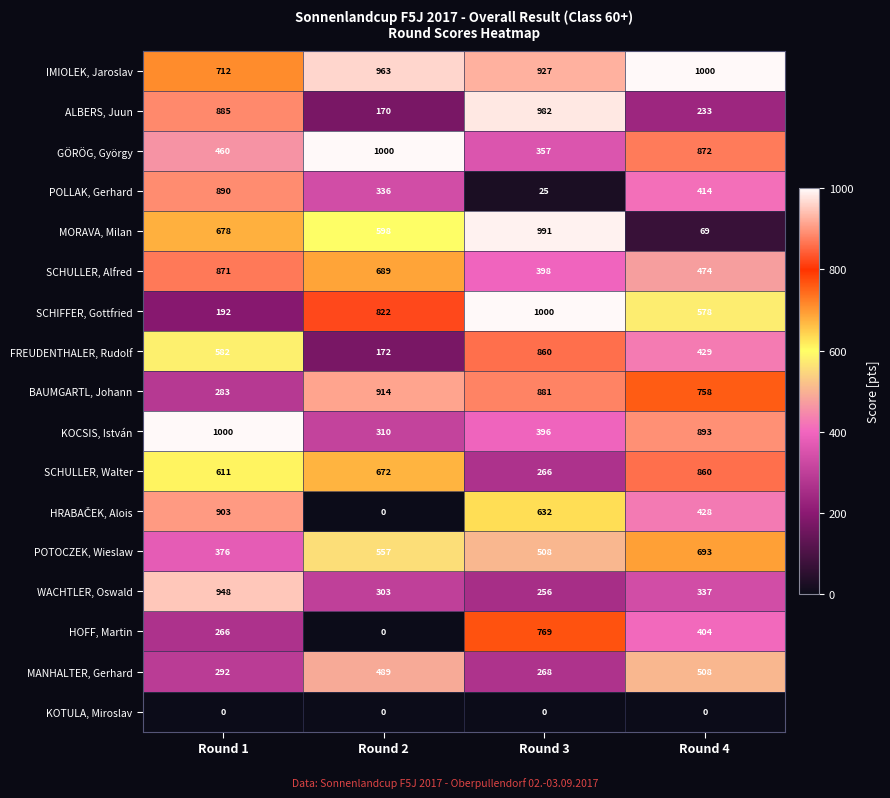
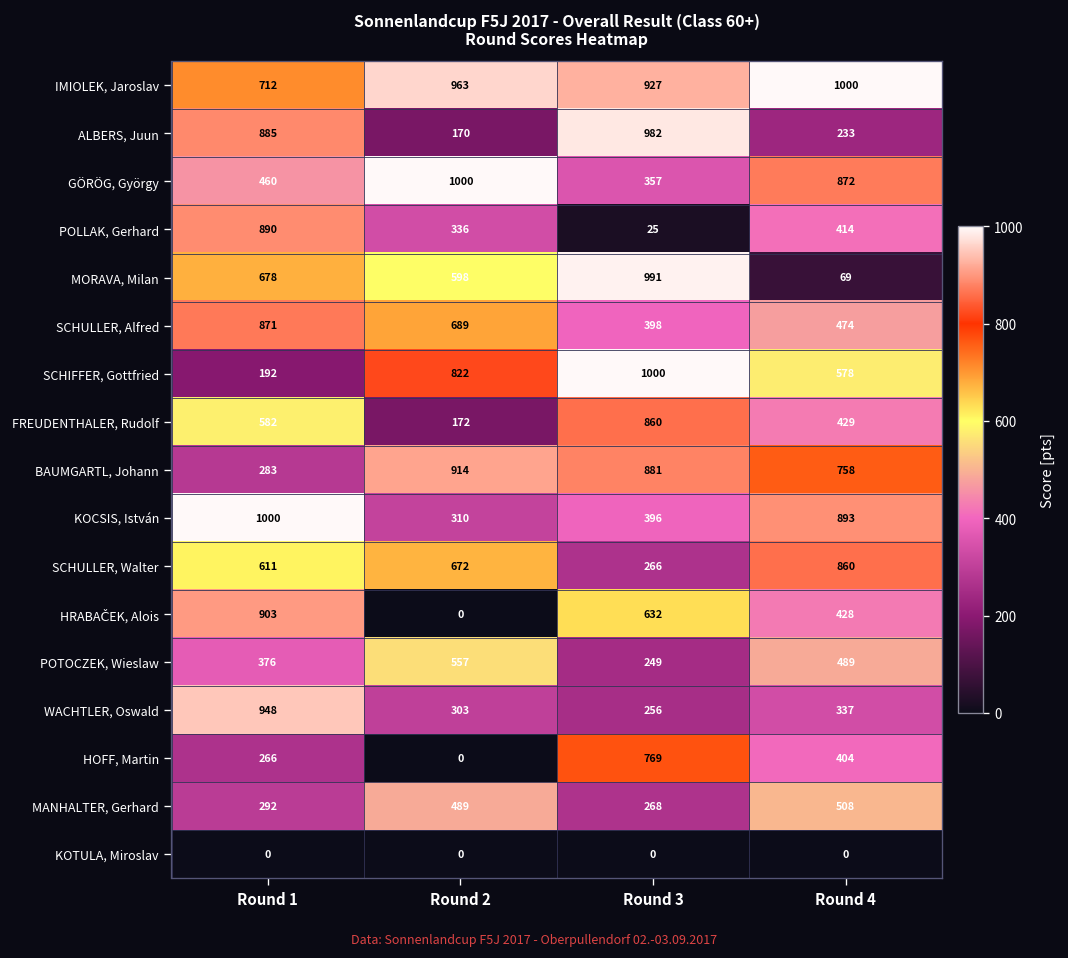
POTOCZEK, Wieslaw, Round 3: 508 -> 249
POTOCZEK, Wieslaw, Round 4: 693 -> 489
